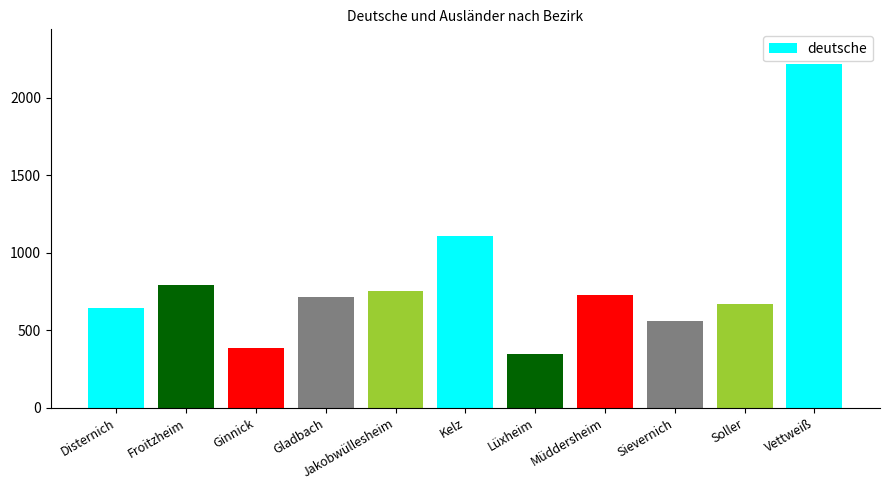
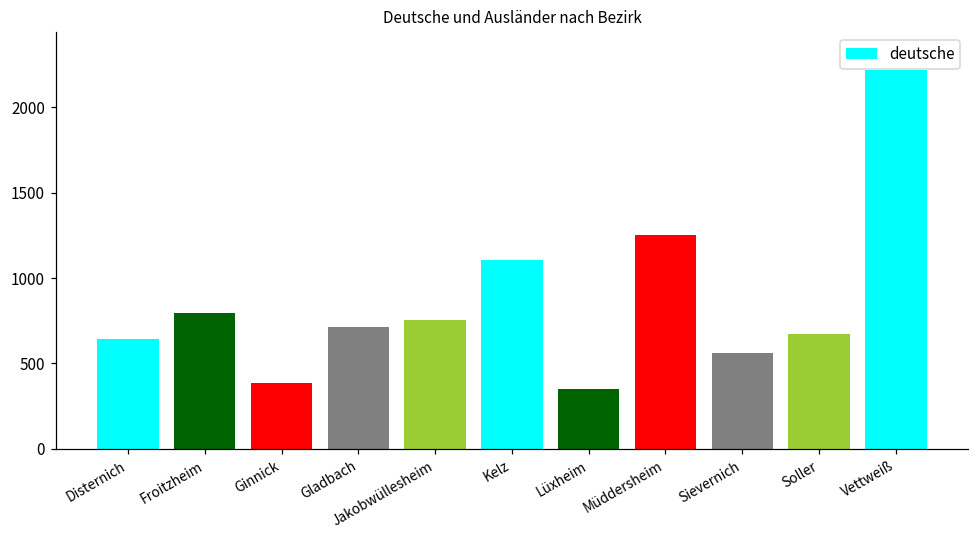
Müddersheim: 730 -> 1250
